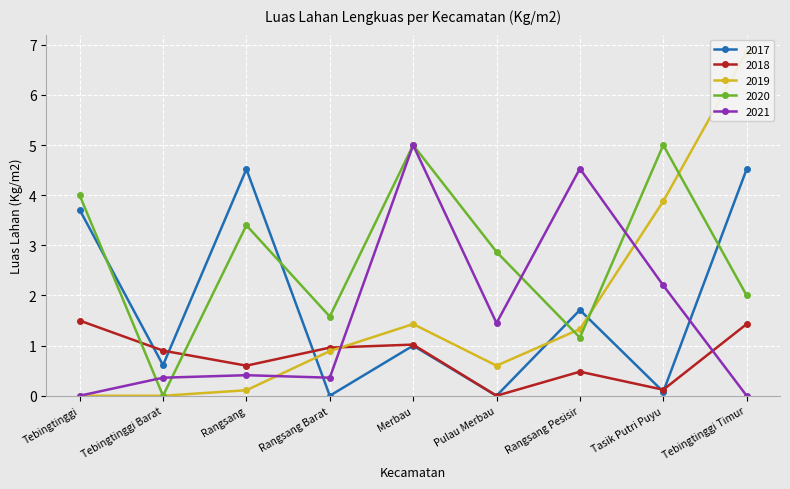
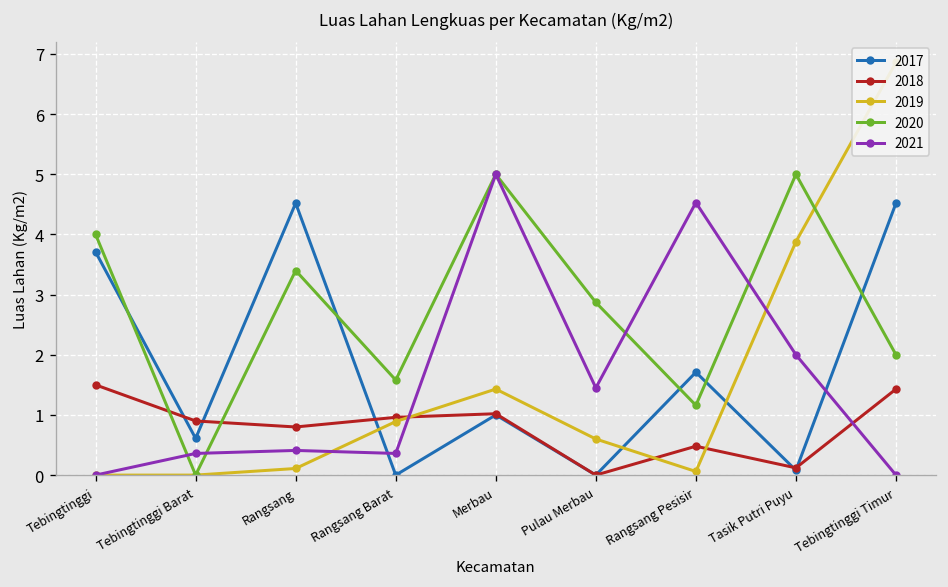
2018, Rangsang: 0.6 -> 0.8
2019, Rangsang Pesisir: 1.3 -> 0.1
2021, Tasik Putri Puyu: 2.2 -> 2.0
